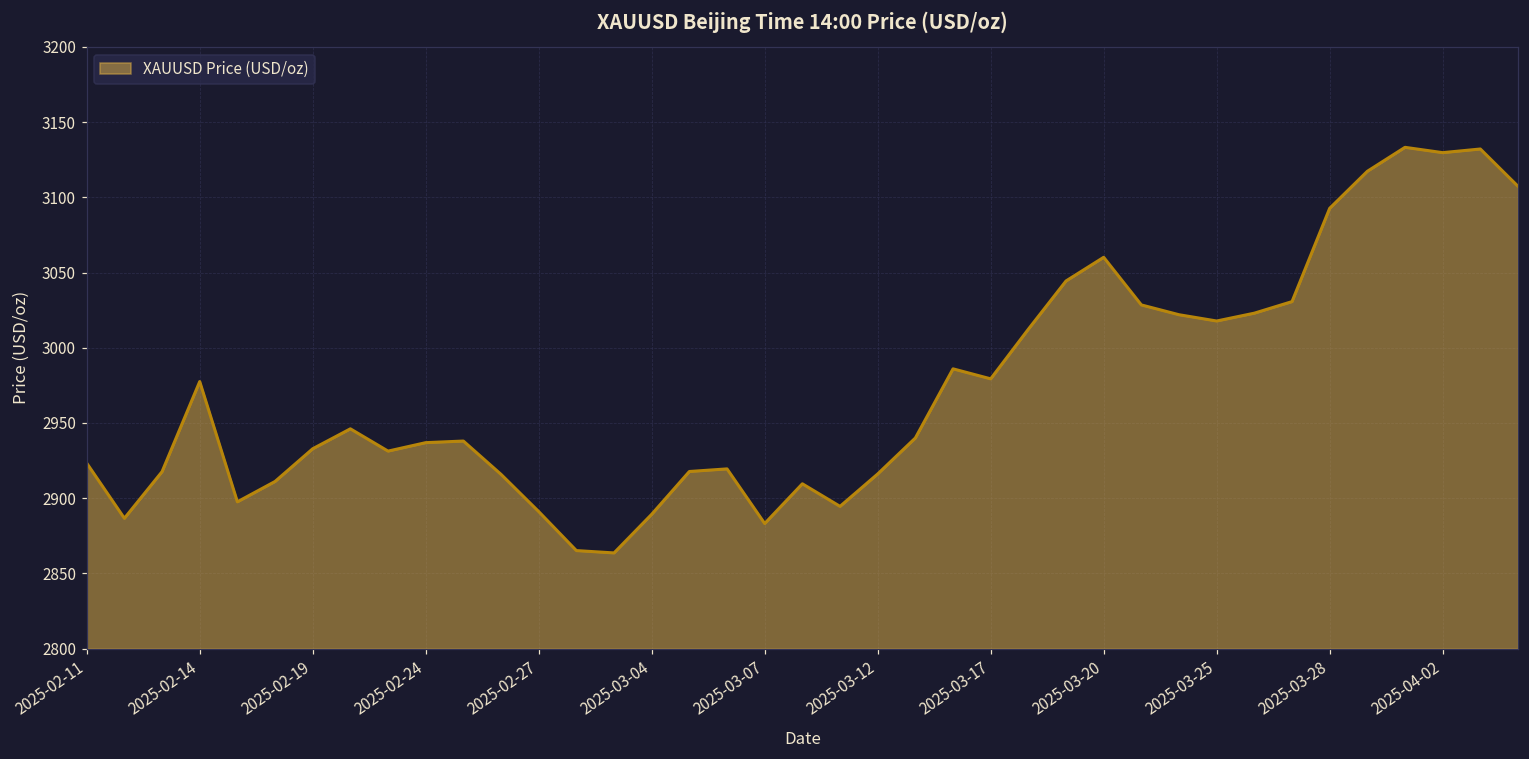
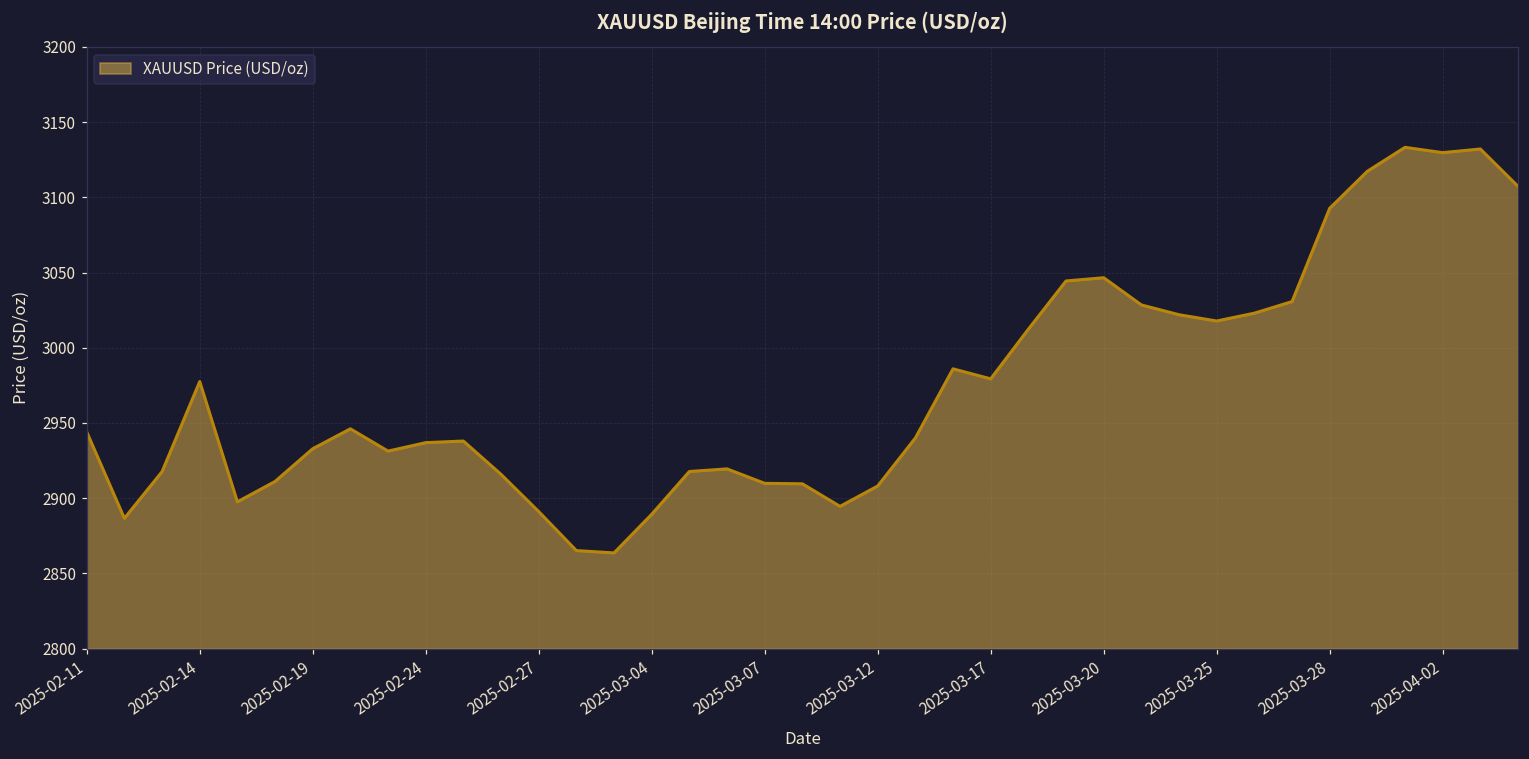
2025-02-11: 2923 -> 2944
2025-03-07: 2883 -> 2910
2025-03-12: 2916 -> 2908
2025-03-20: 3060 -> 3047
